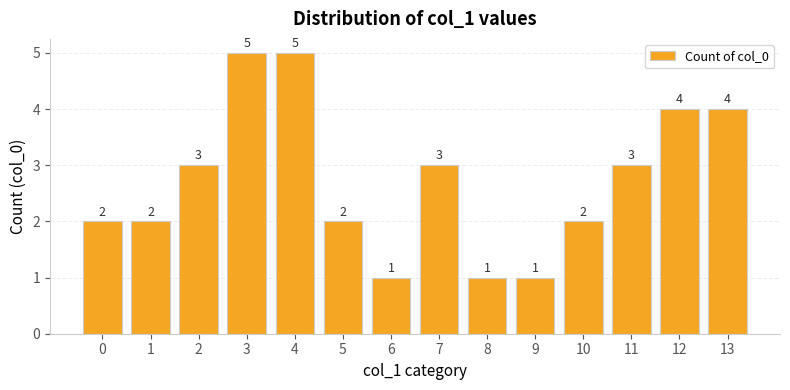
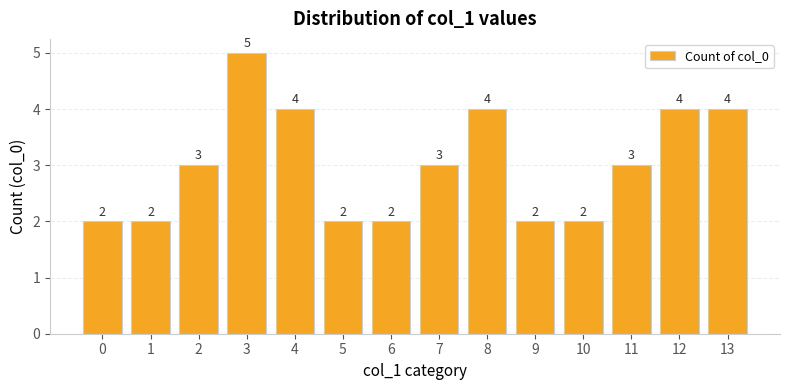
4: 5 -> 4
6: 1 -> 2
8: 1 -> 4
9: 1 -> 2
